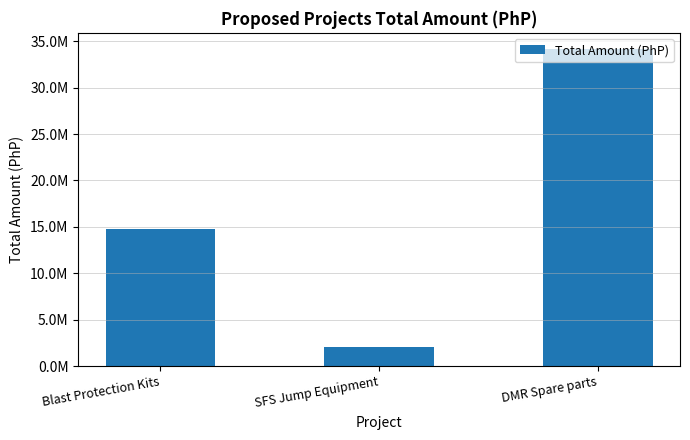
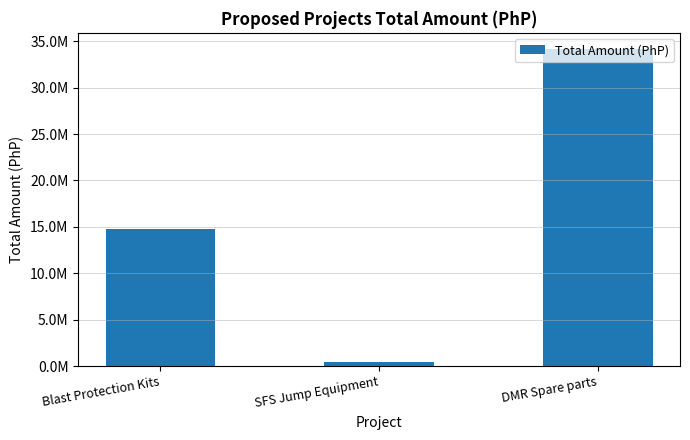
SFS Jump Equipment: 2000000 -> 0
